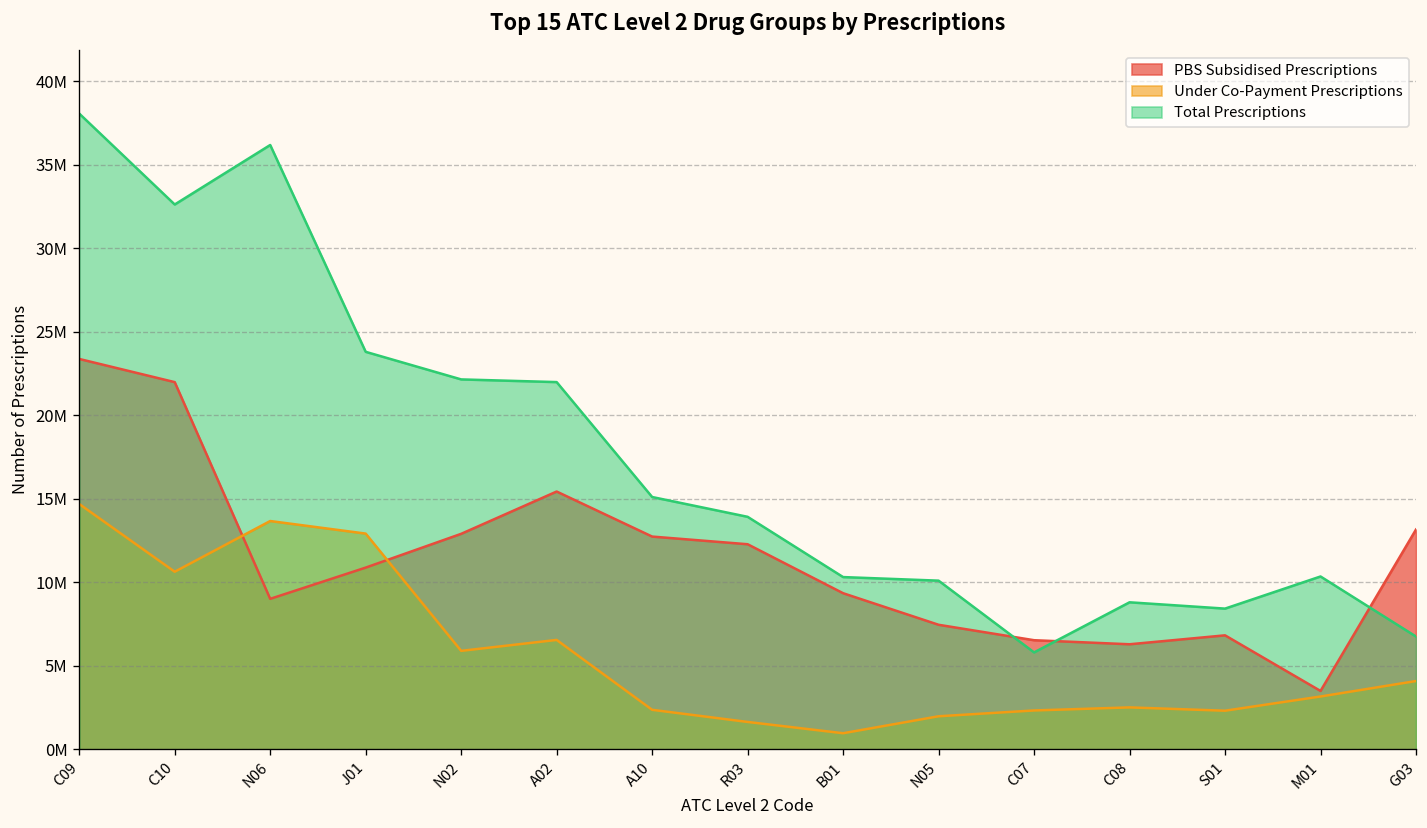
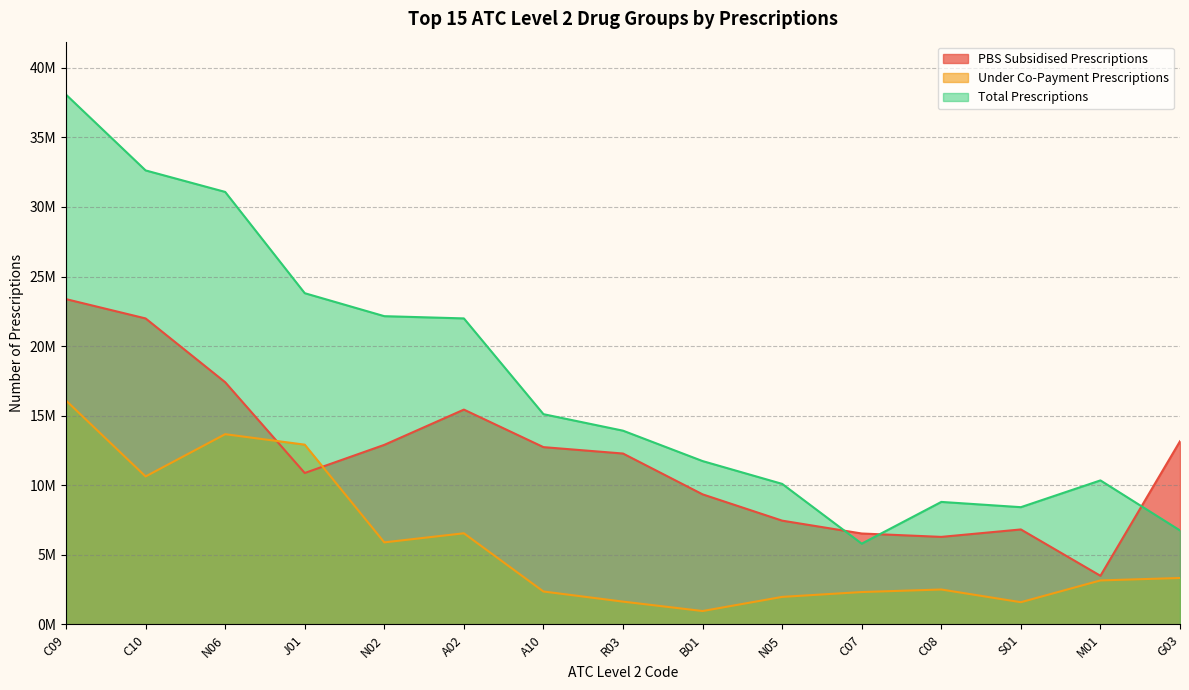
Under Co-Payment Prescriptions, C09: 14700000 -> 16100000
PBS Subsidised Prescriptions, N06: 9000000 -> 17400000
Total Prescriptions, N06: 36200000 -> 31100000
Total Prescriptions, B01: 10300000 -> 11700000
Under Co-Payment Prescriptions, S01: 2300000 -> 1600000
Under Co-Payment Prescriptions, G03: 4100000 -> 3300000
